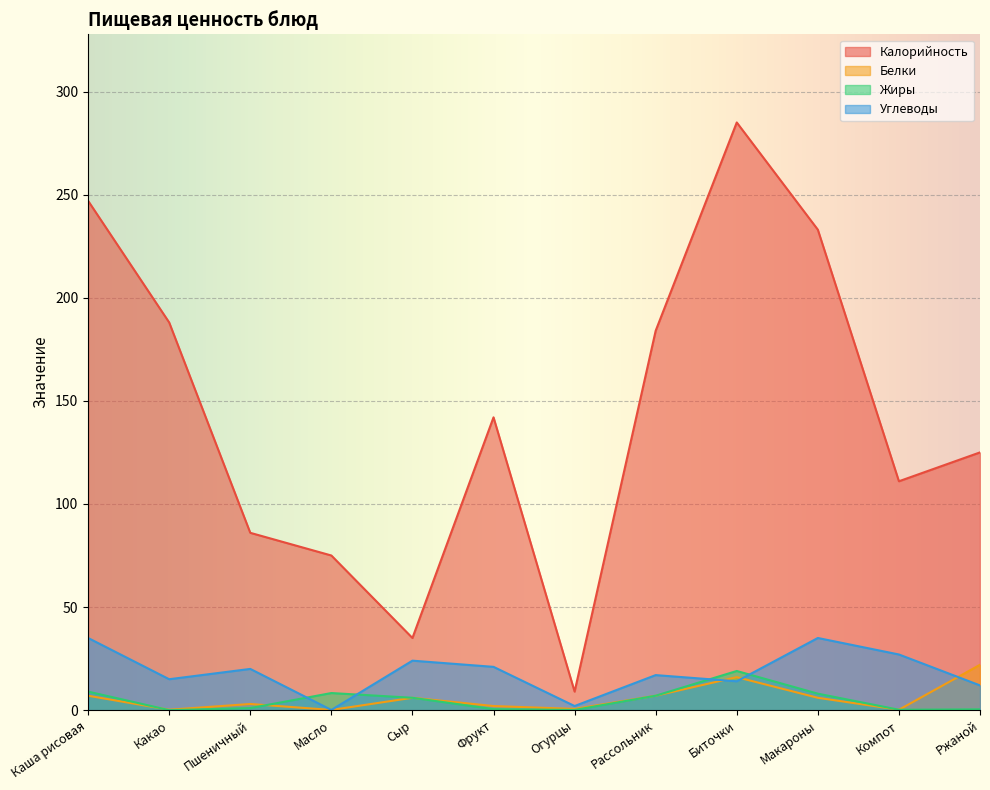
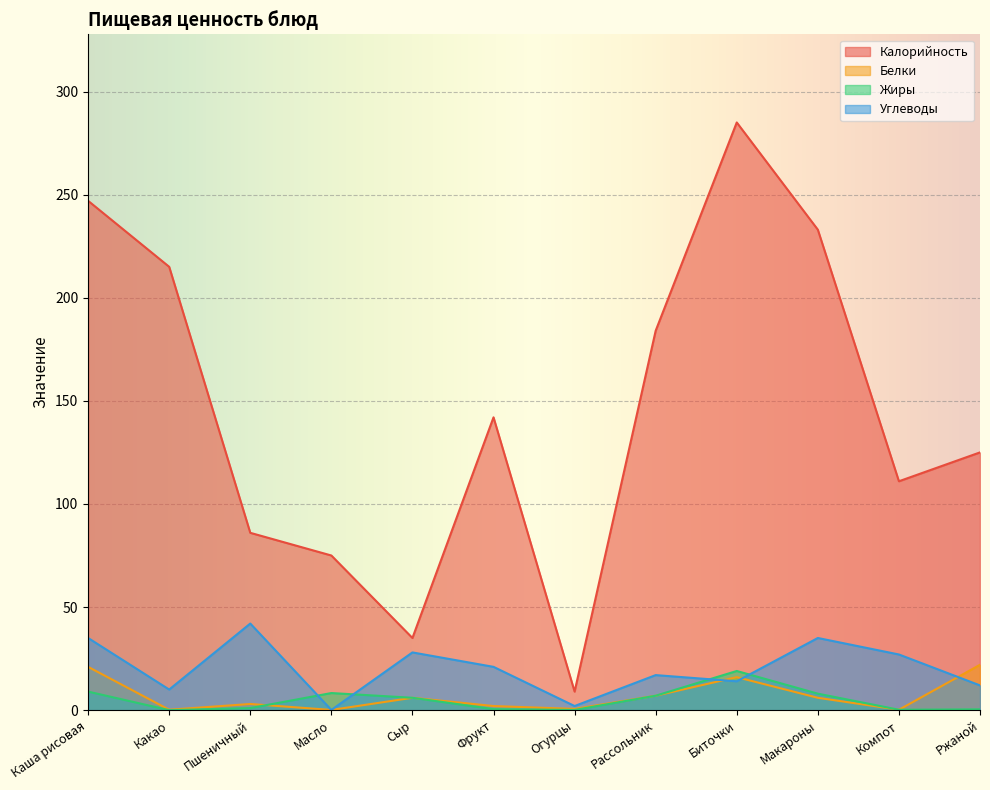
Белки, Каша рисовая: 7 -> 21
Калорийность, Какао: 188 -> 215
Углеводы, Какао: 15 -> 10
Углеводы, Пшеничный: 20 -> 42
Углеводы, Сыр: 24 -> 28
